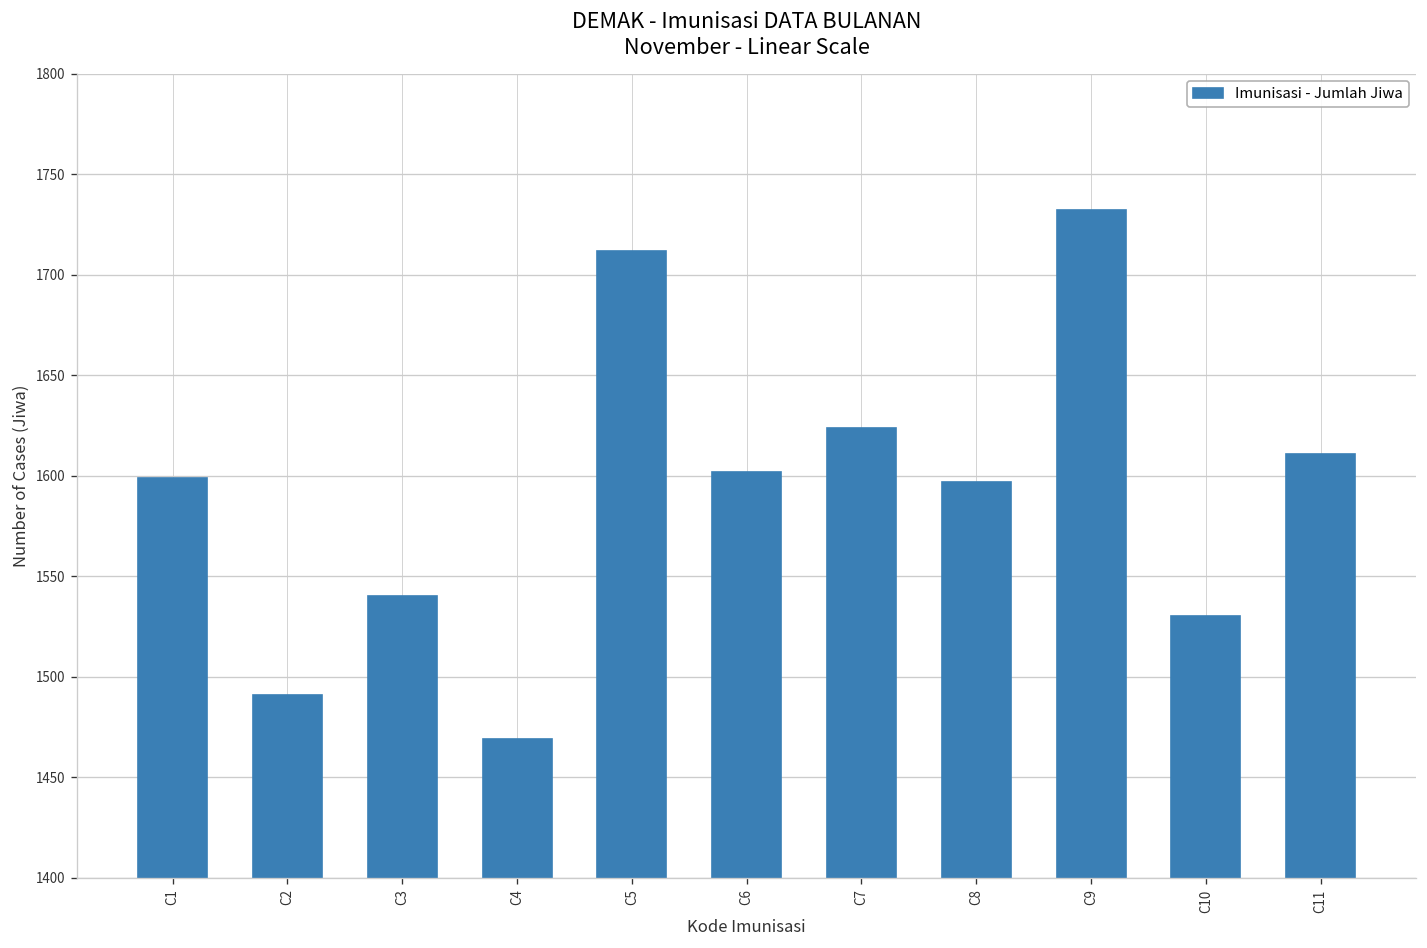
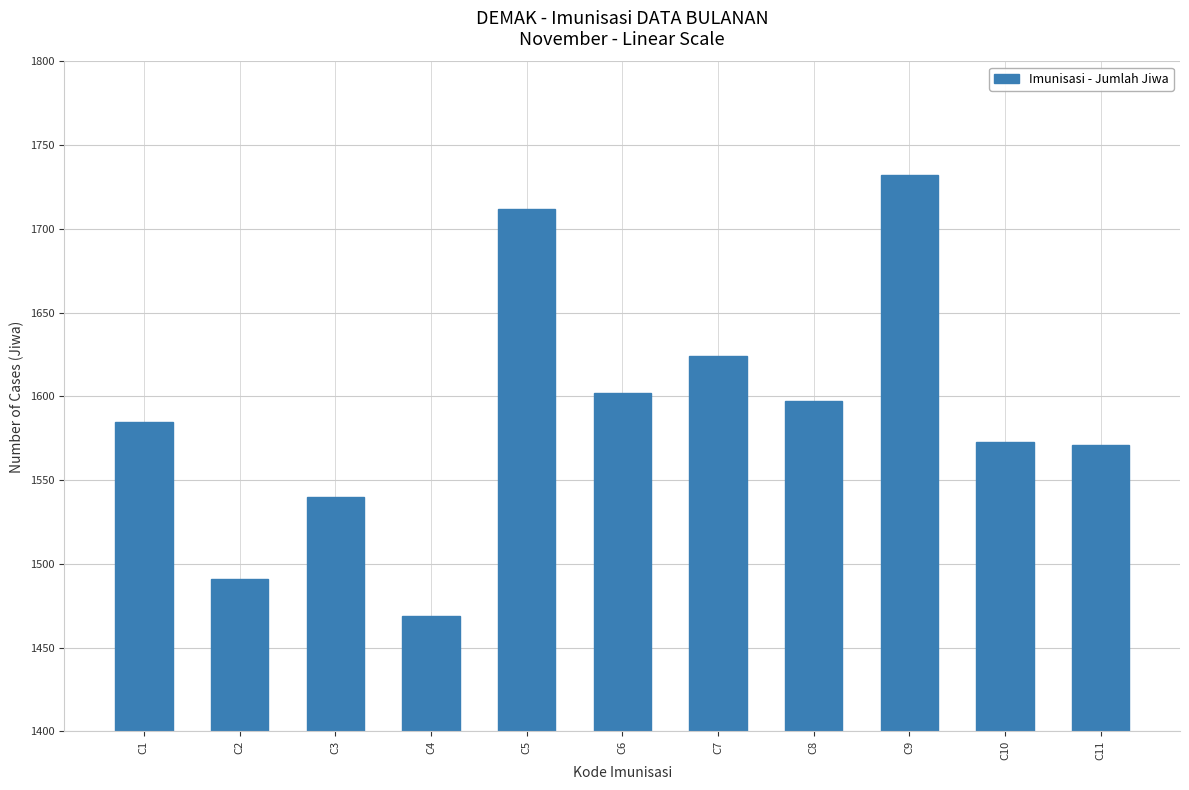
C1: 1599 -> 1585
C10: 1530 -> 1573
C11: 1611 -> 1571
